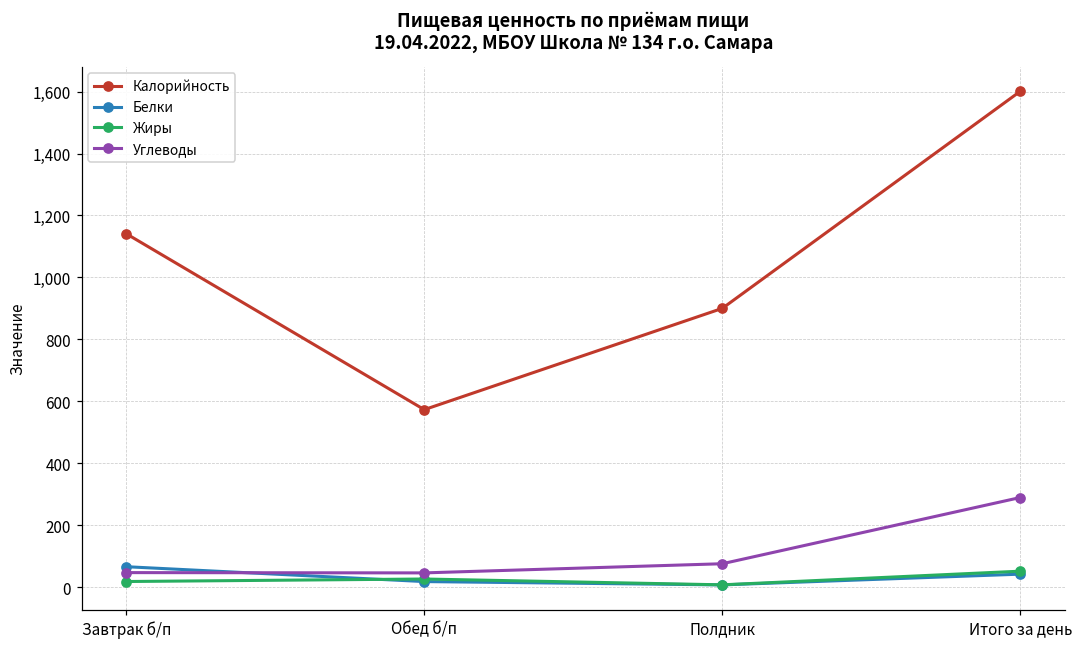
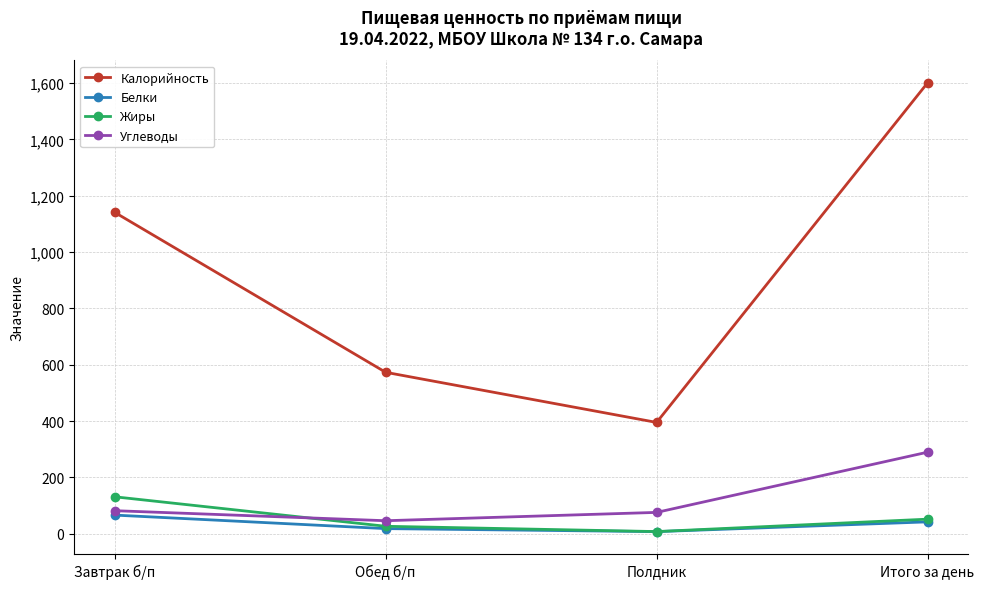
Жиры, Завтрак б/п: 20 -> 130
Углеводы, Завтрак б/п: 50 -> 80
Калорийность, Полдник: 900 -> 400
